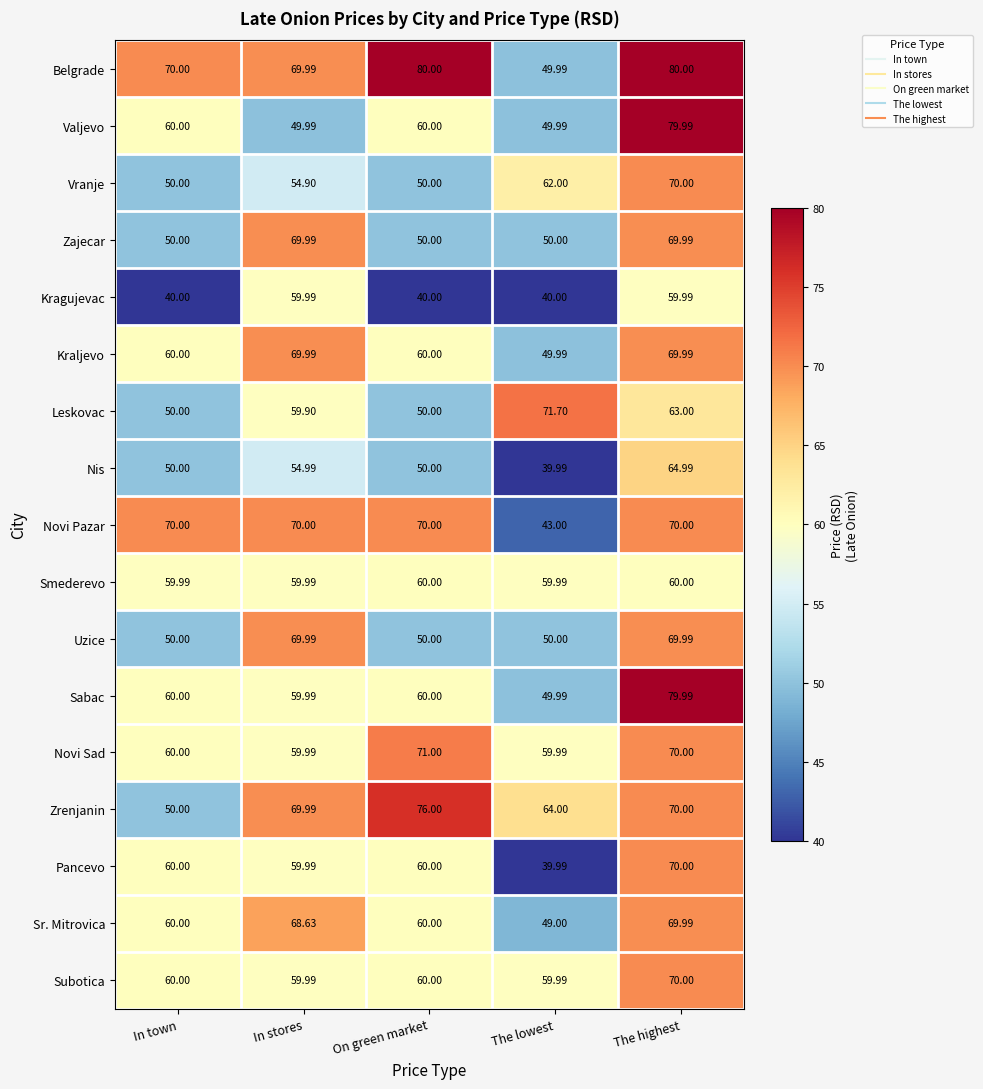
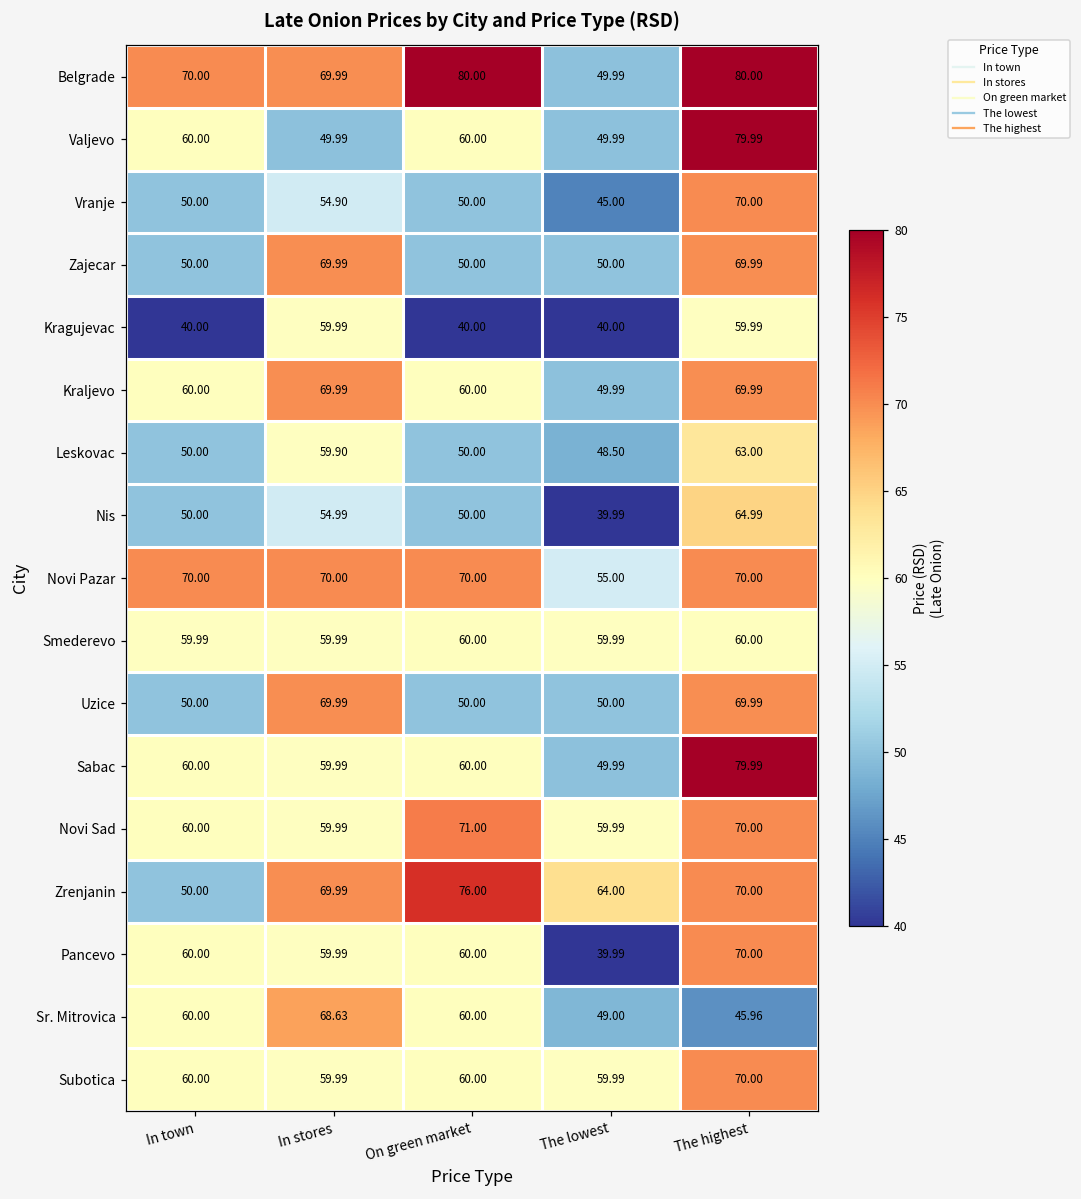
Vranje, The lowest: 62.00 -> 45.00
Leskovac, The lowest: 71.70 -> 48.50
Novi Pazar, The lowest: 43.00 -> 55.00
Sr. Mitrovica, The highest: 69.99 -> 45.96
